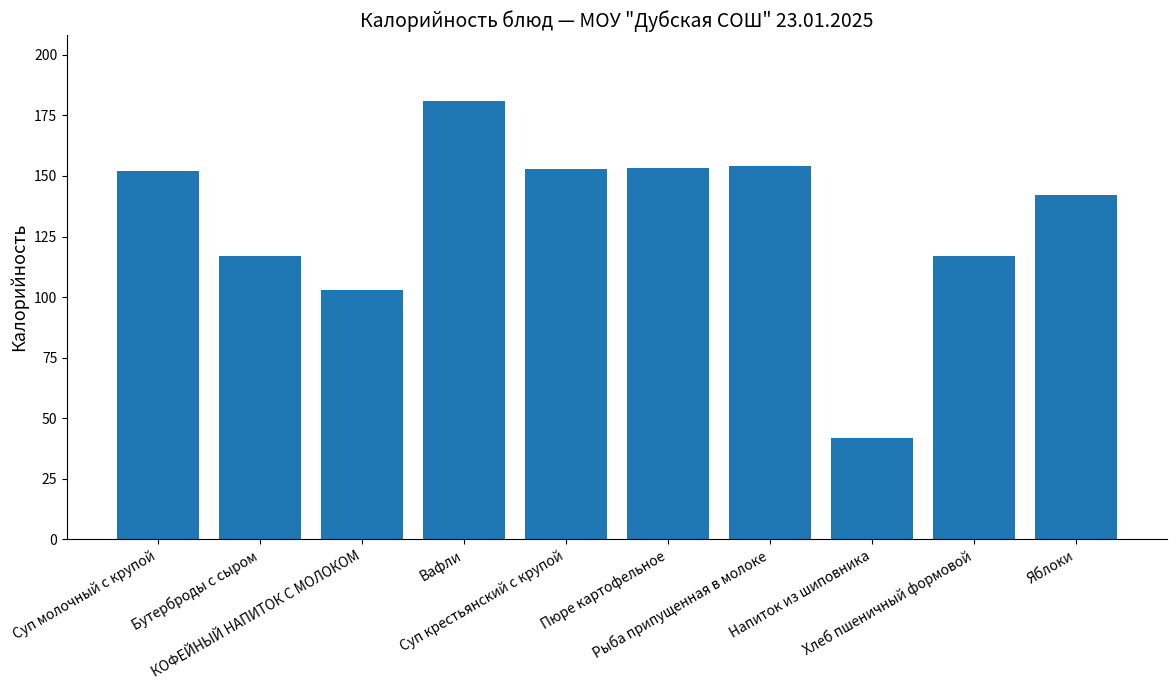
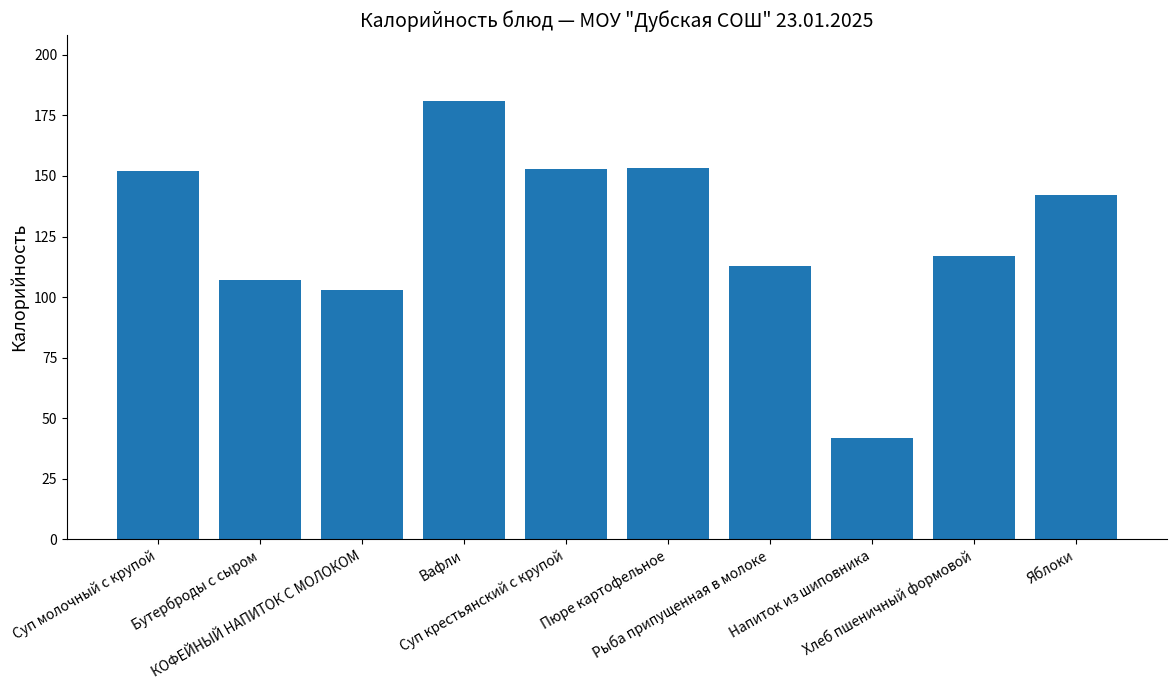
Бутерброды с сыром: 117 -> 107
Рыба припущенная в молоке: 154 -> 113
